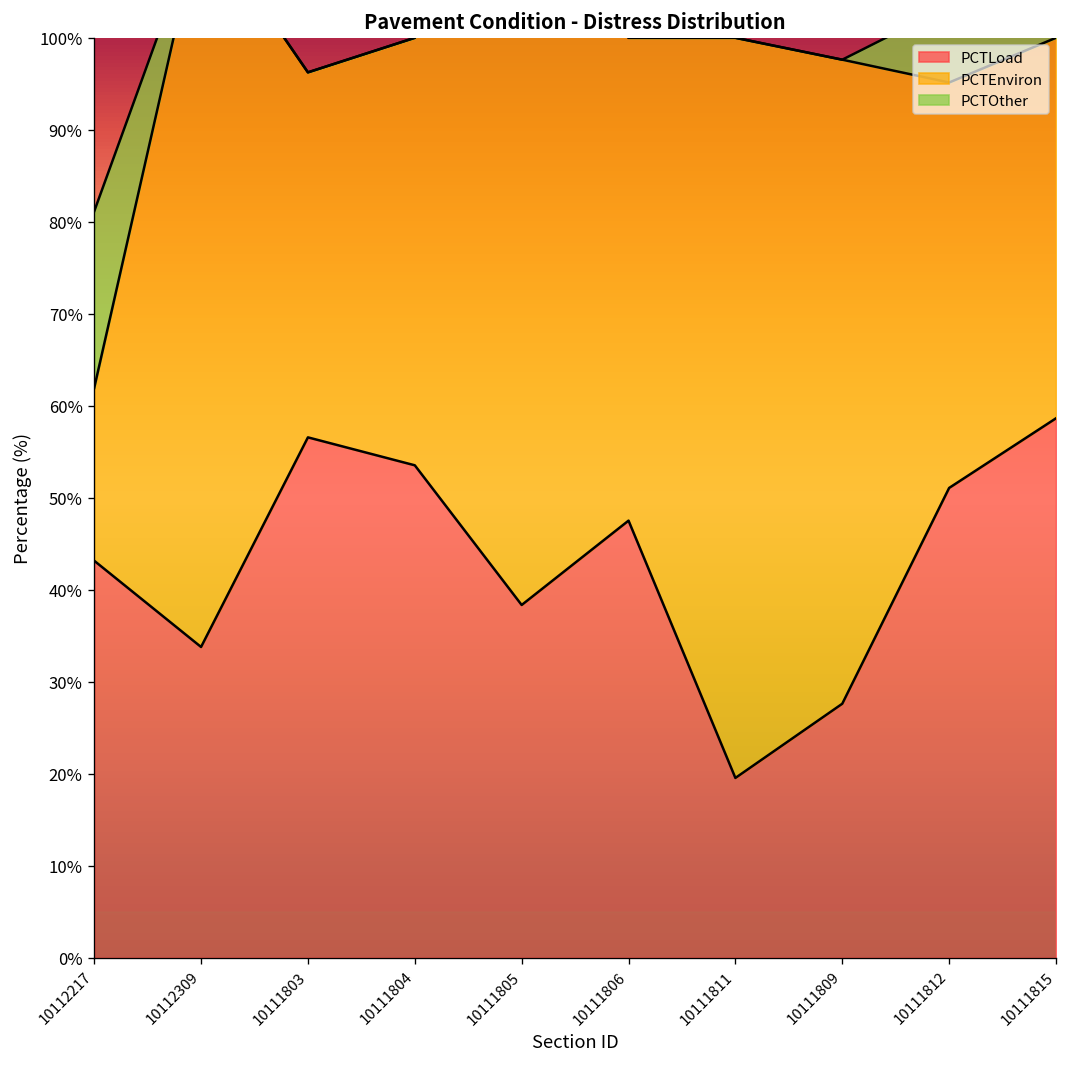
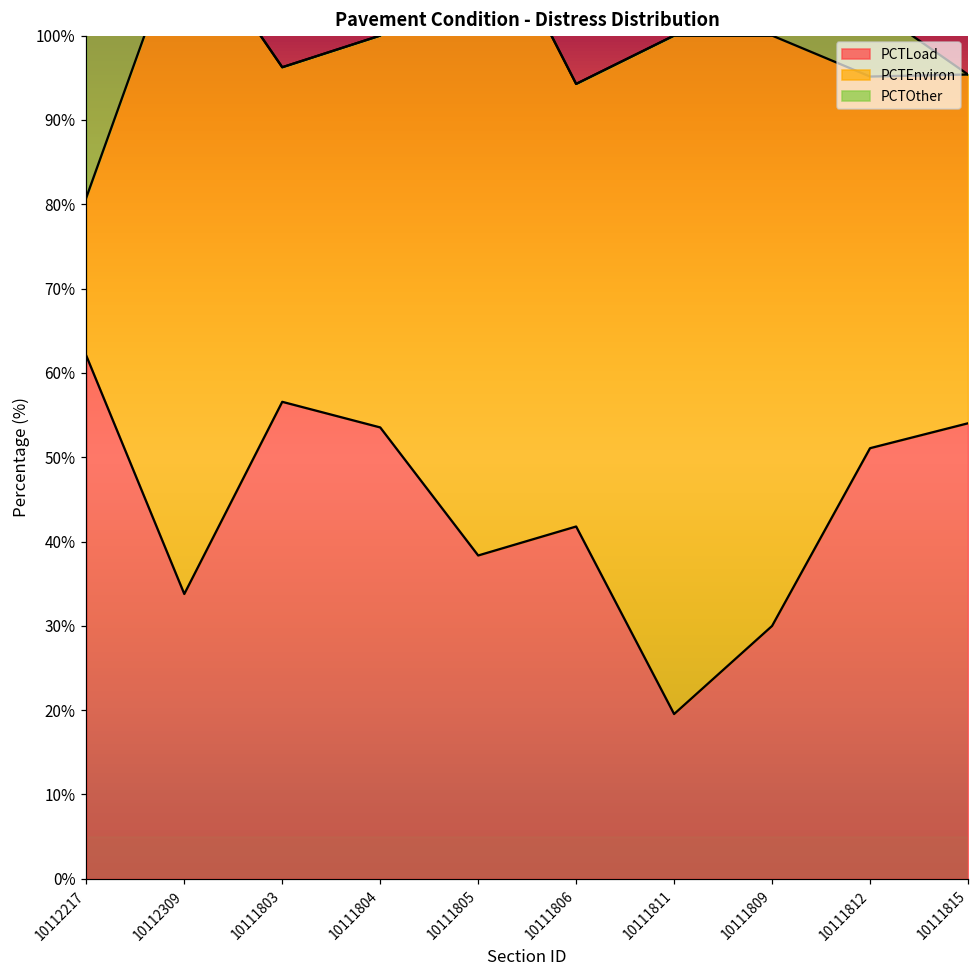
PCTLoad, 10112217: 43% -> 62%
PCTLoad, 10111806: 48% -> 42%
PCTLoad, 10111809: 28% -> 30%
PCTLoad, 10111815: 59% -> 54%
